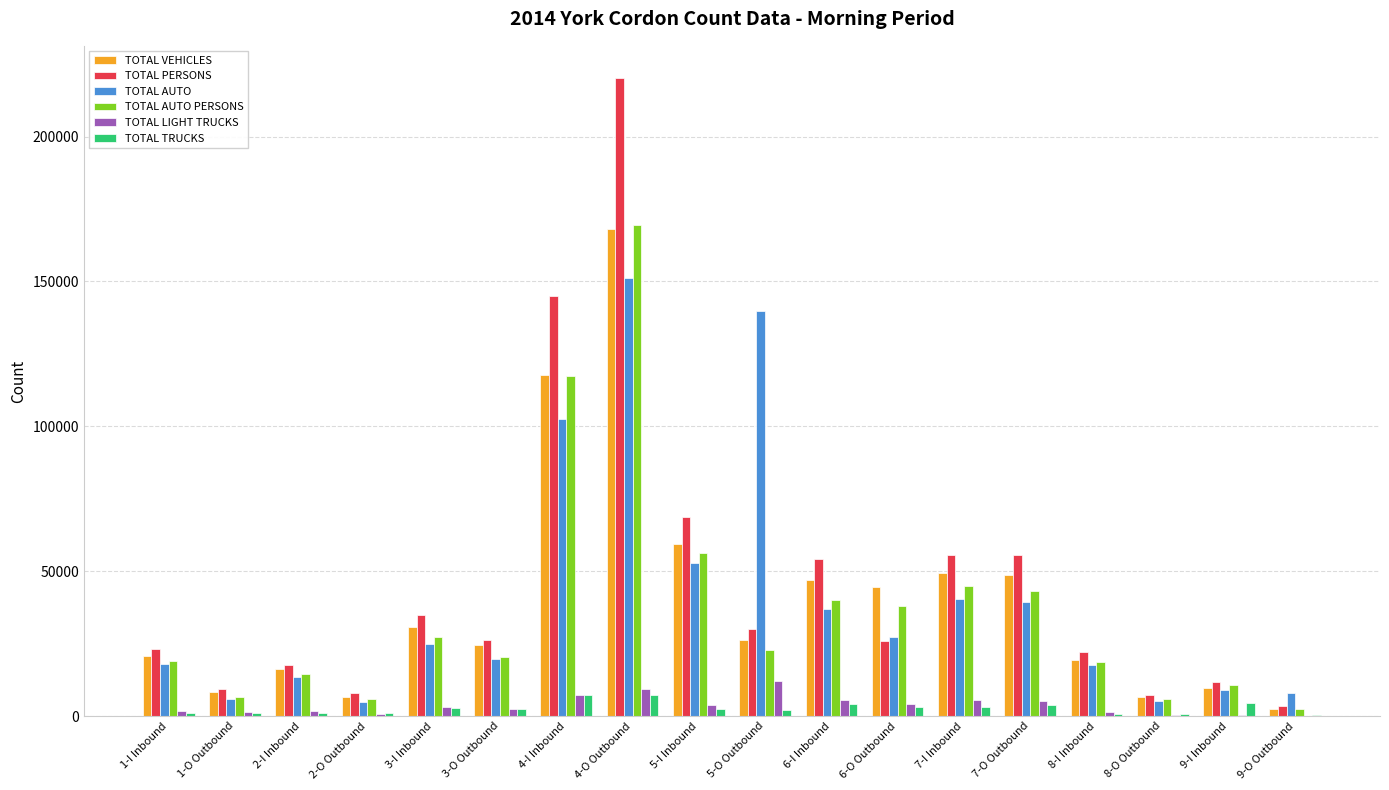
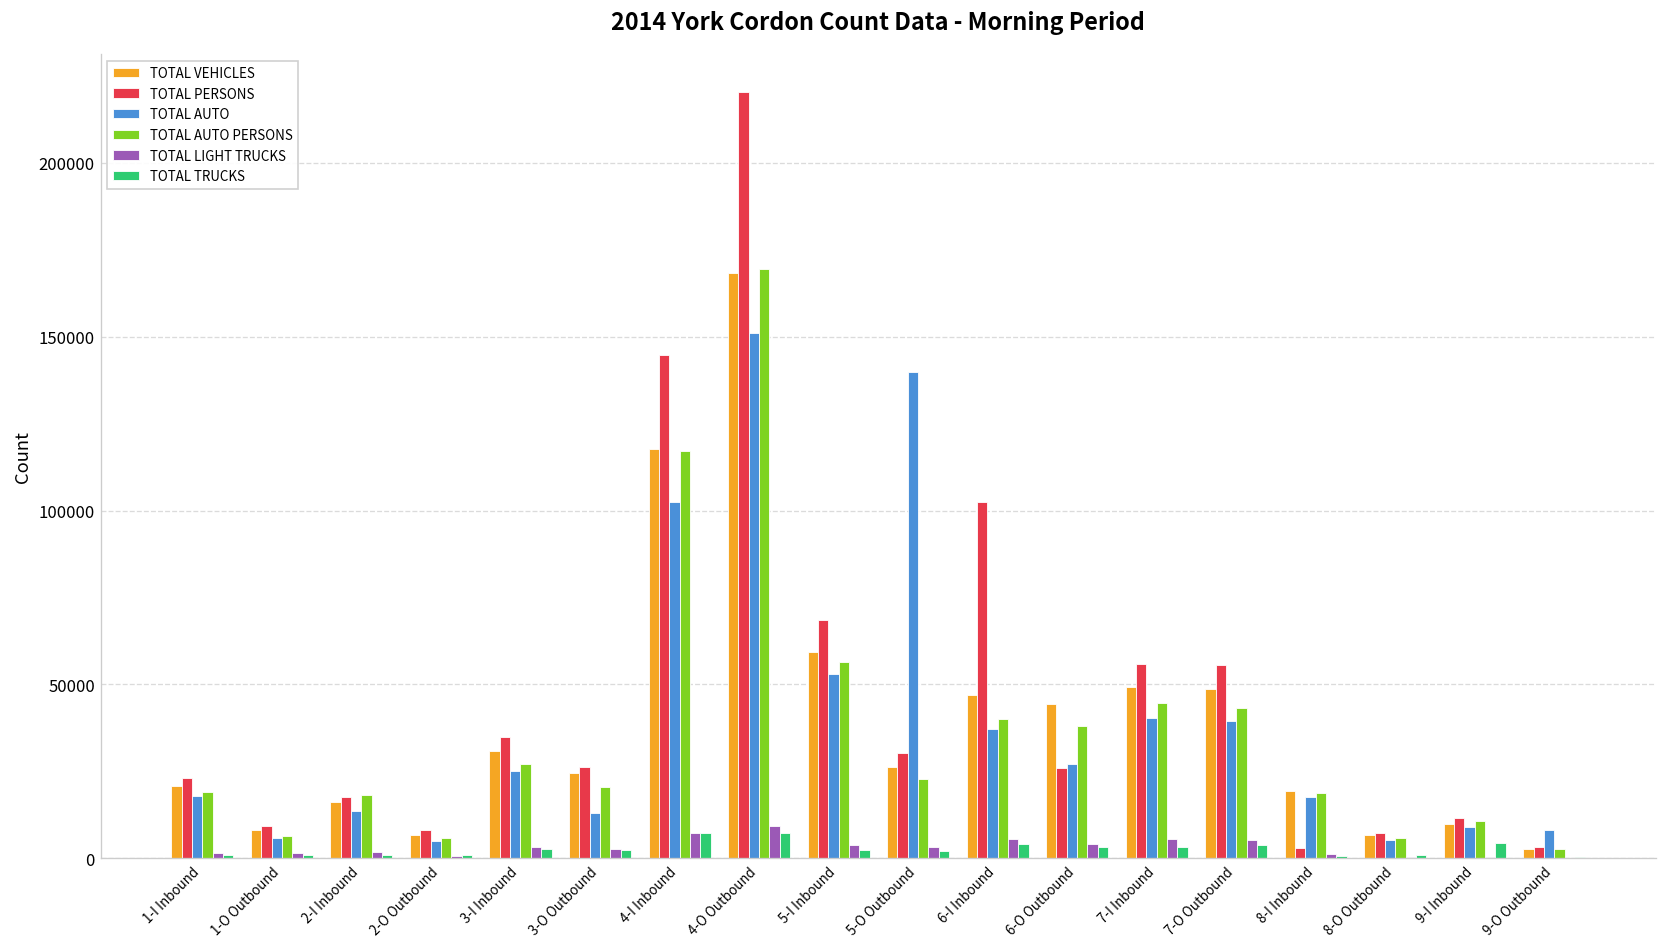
TOTAL AUTO PERSONS, 2-I Inbound: 15000 -> 18000
TOTAL AUTO, 3-O Outbound: 20000 -> 13000
TOTAL LIGHT TRUCKS, 5-O Outbound: 12000 -> 3000
TOTAL PERSONS, 6-I Inbound: 54000 -> 103000
TOTAL PERSONS, 8-I Inbound: 22000 -> 3000
